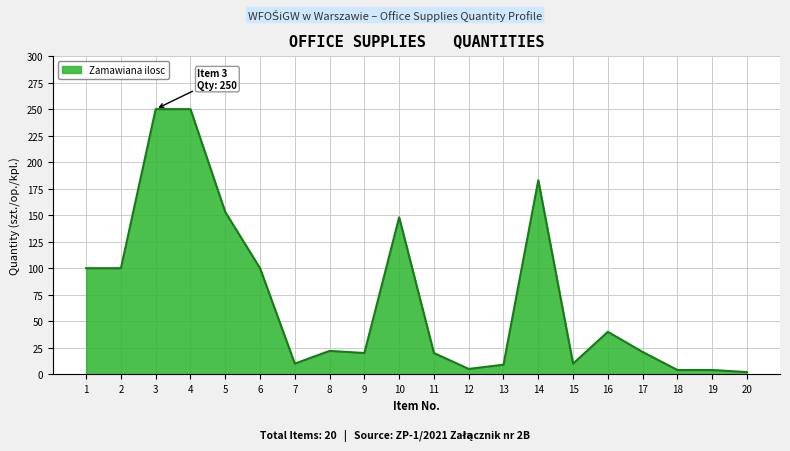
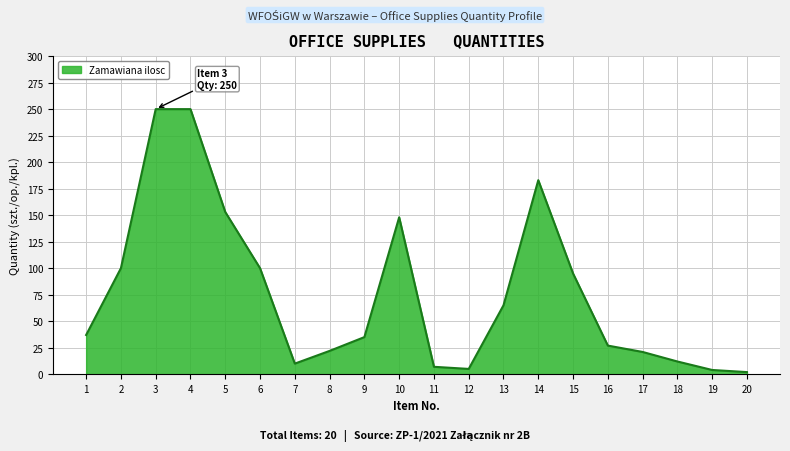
1: 100 -> 37
9: 20 -> 35
11: 20 -> 7
13: 9 -> 65
15: 10 -> 95
16: 40 -> 27
18: 4 -> 12
